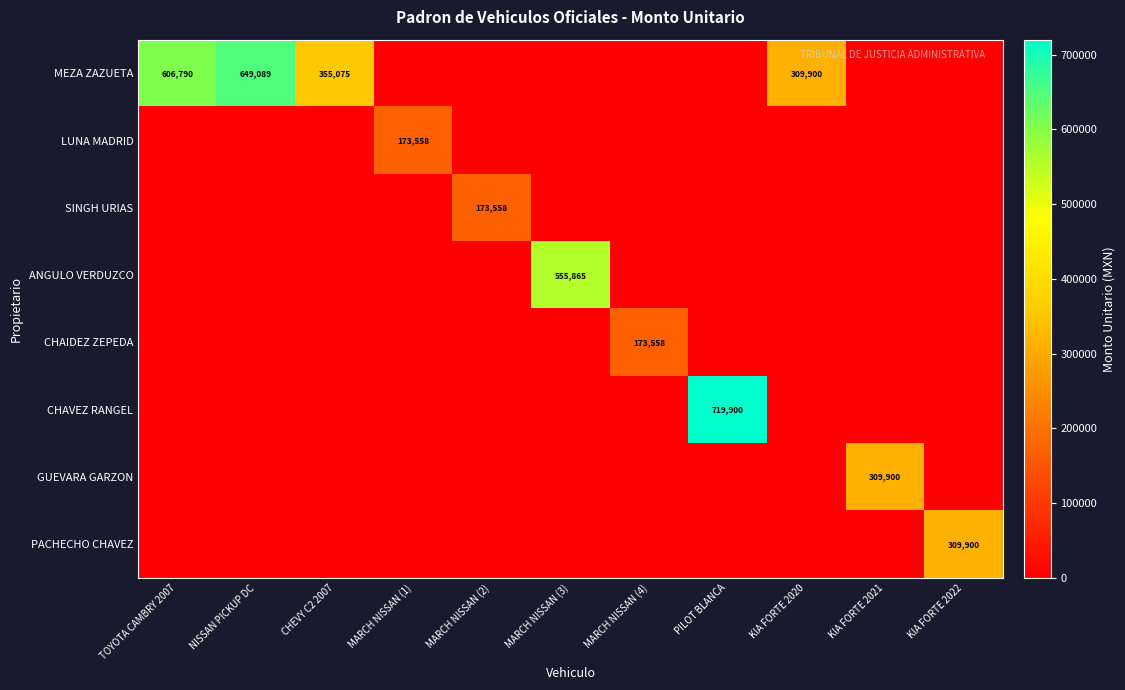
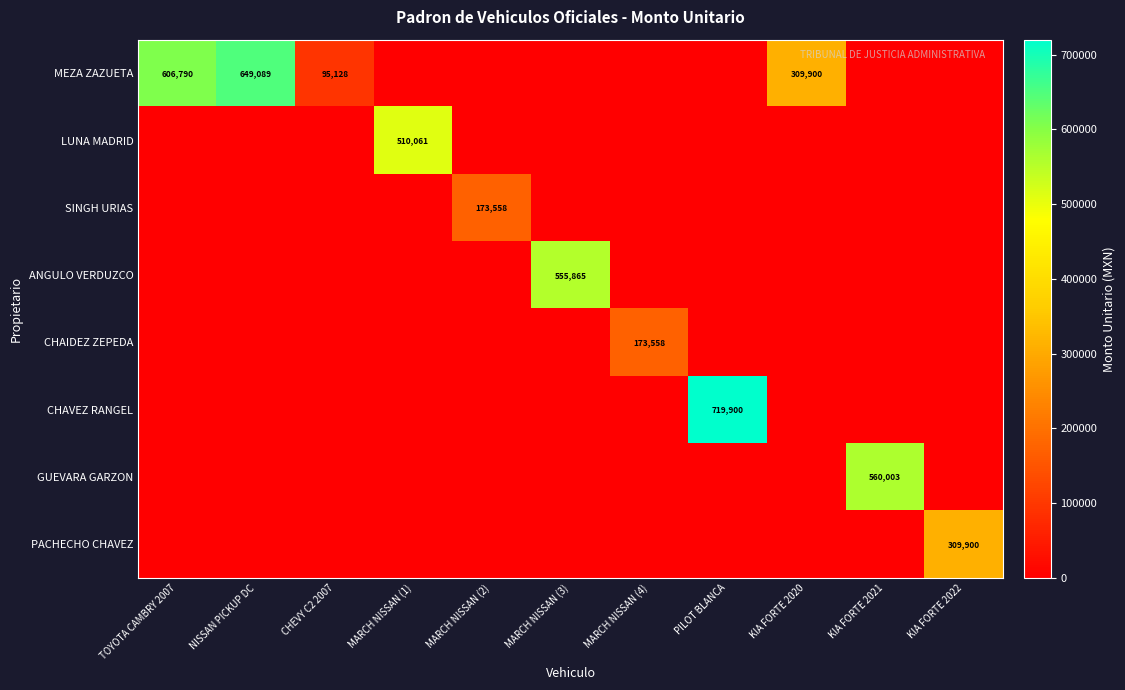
MEZA ZAZUETA, CHEVY C2 2007: 355,075 -> 95,128
LUNA MADRID, MARCH NISSAN (1): 173,558 -> 510,061
GUEVARA GARZON, KIA FORTE 2021: 309,900 -> 560,003
